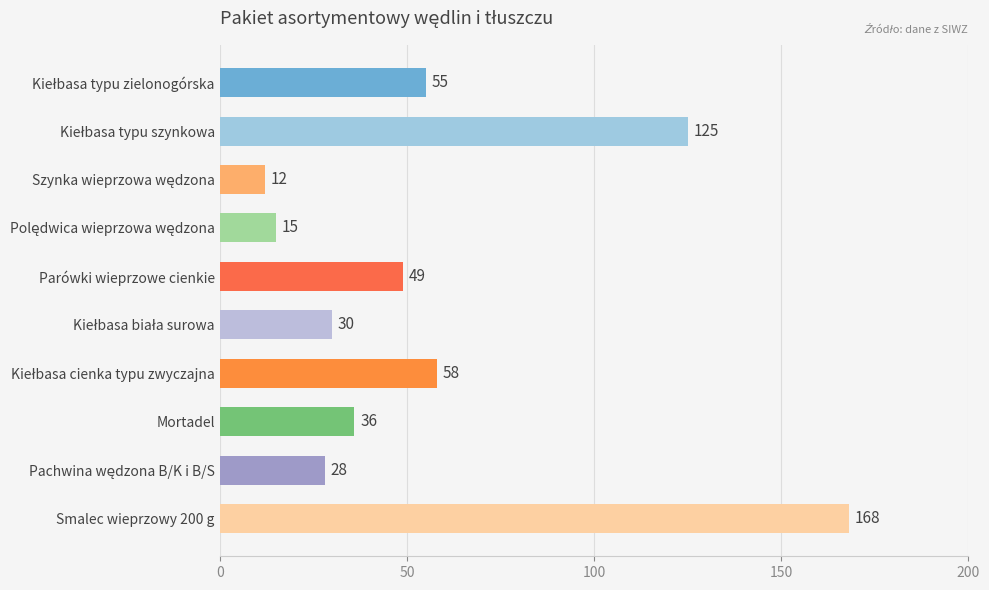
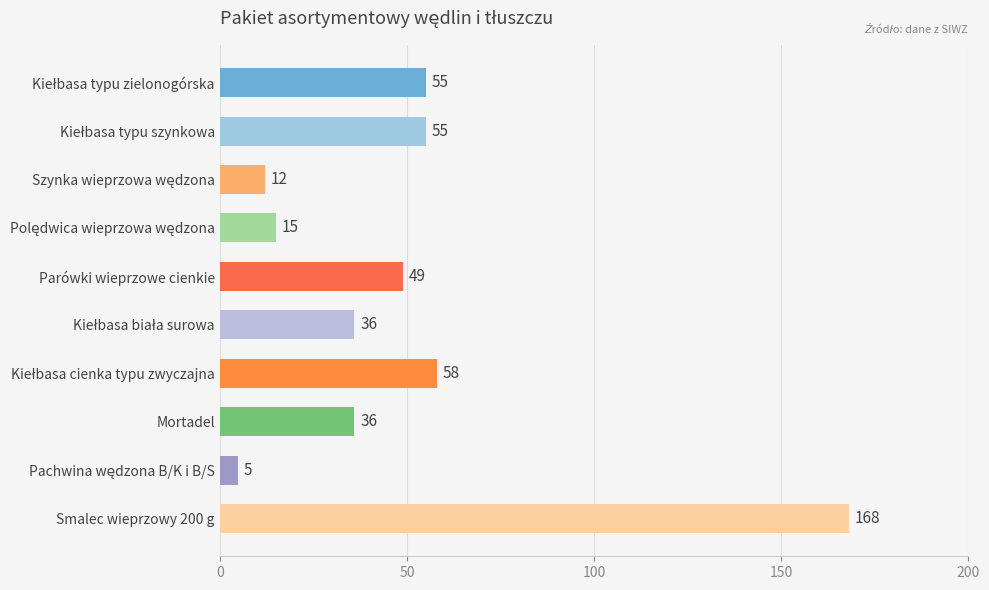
Kiełbasa typu szynkowa: 125 -> 55
Kiełbasa biała surowa: 30 -> 36
Pachwina wędzona B/K i B/S: 28 -> 5
